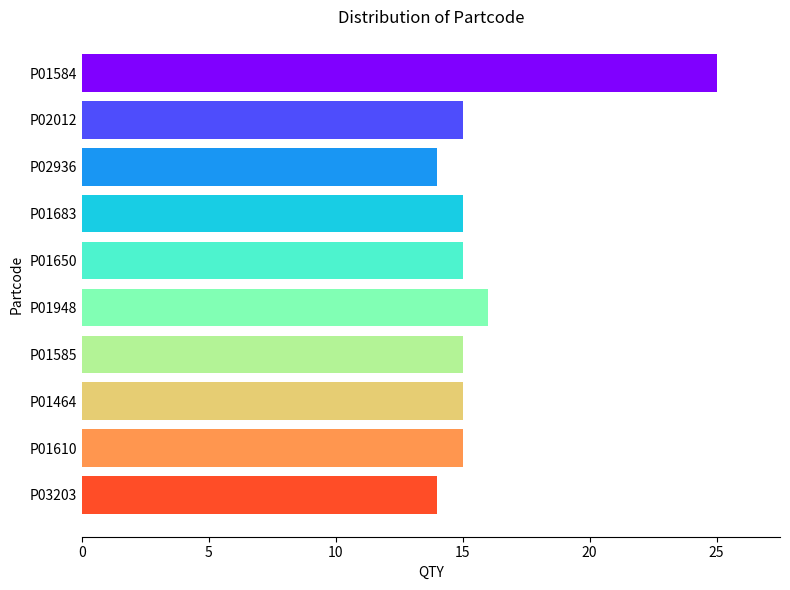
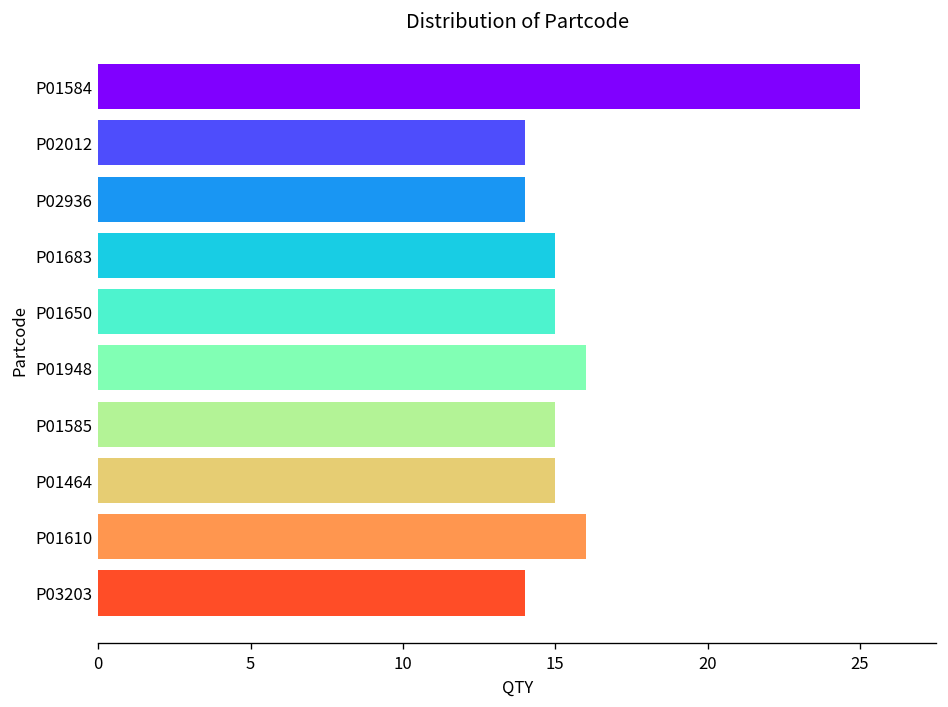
P02012: 15 -> 14
P01610: 15 -> 16
